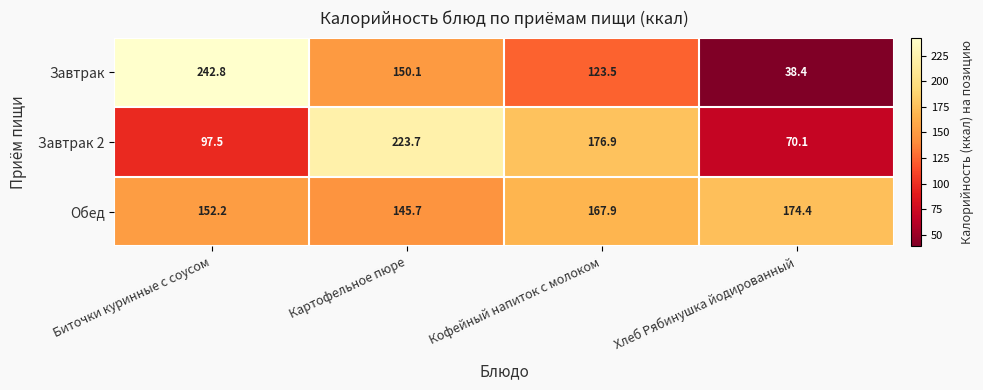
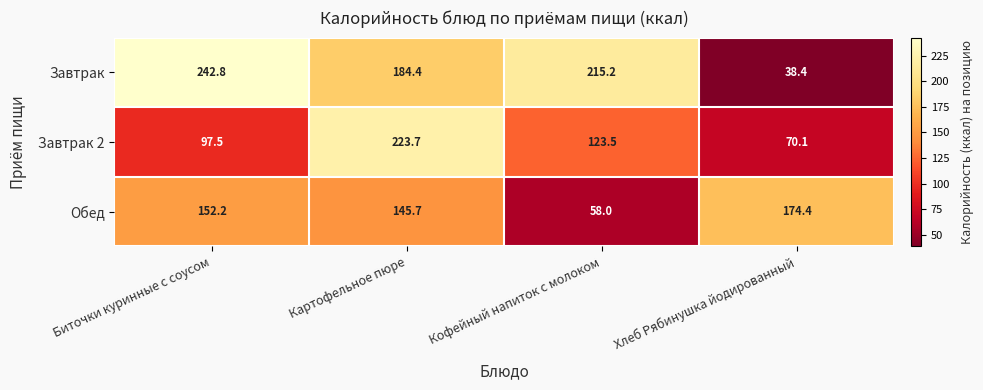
Завтрак, Картофельное пюре: 150.1 -> 184.4
Завтрак, Кофейный напиток с молоком: 123.5 -> 215.2
Завтрак 2, Кофейный напиток с молоком: 176.9 -> 123.5
Обед, Кофейный напиток с молоком: 167.9 -> 58.0
